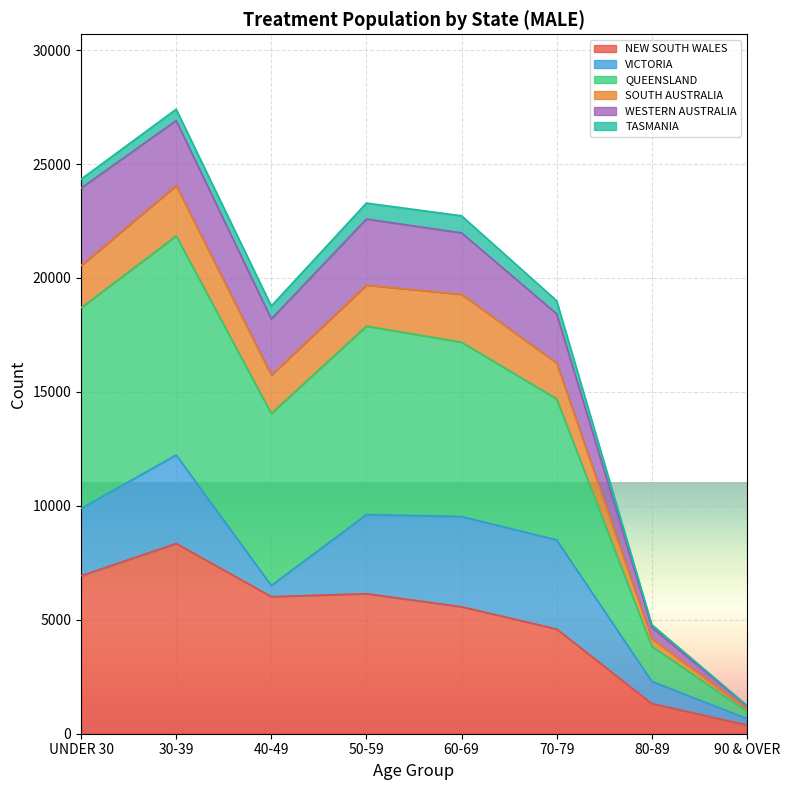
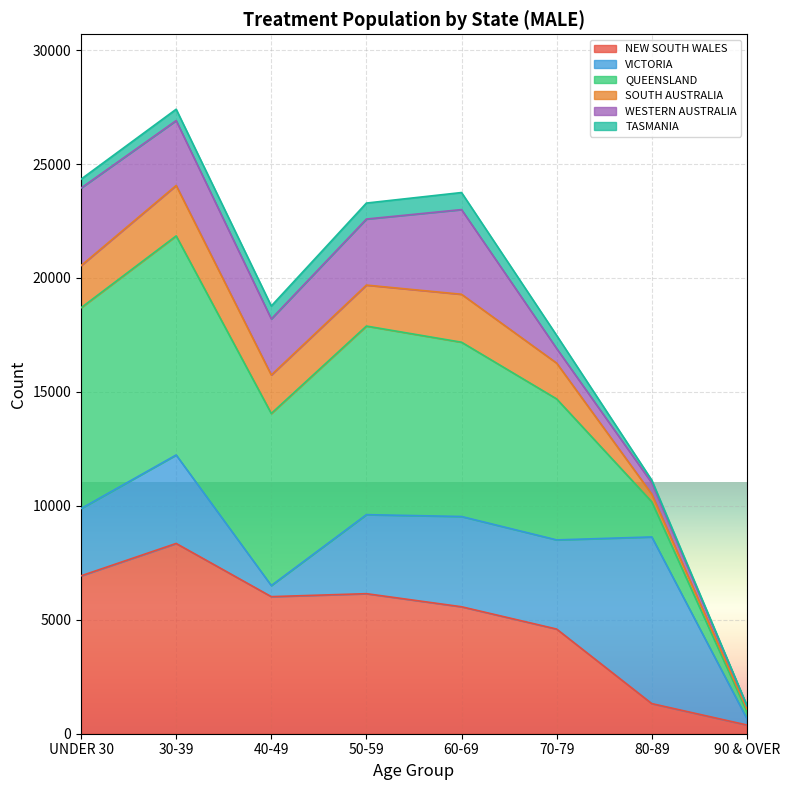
WESTERN AUSTRALIA, 60-69: 2700 -> 3700
WESTERN AUSTRALIA, 70-79: 2200 -> 600
VICTORIA, 80-89: 1000 -> 7300
